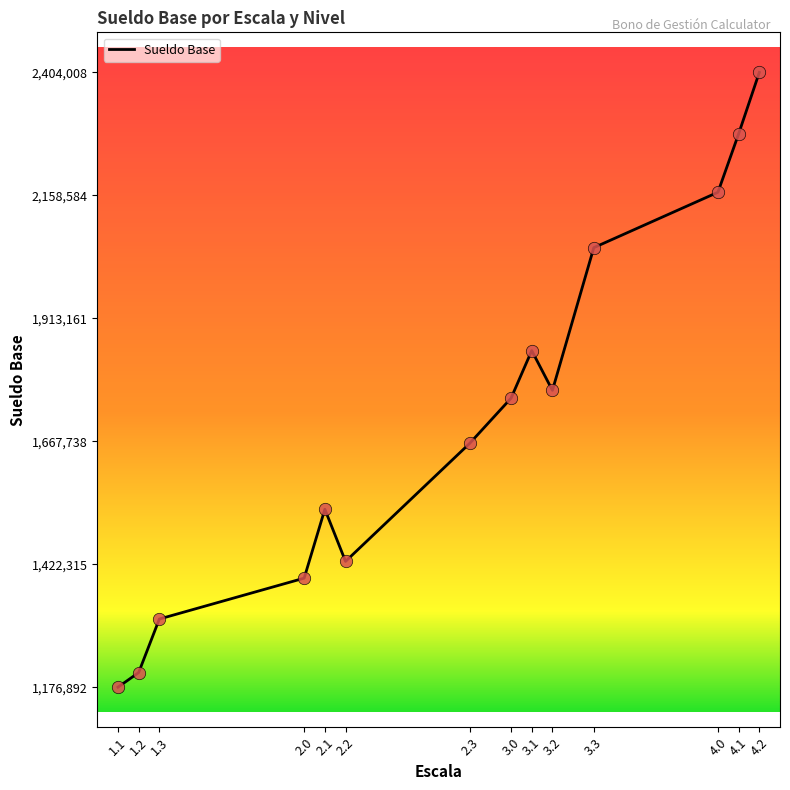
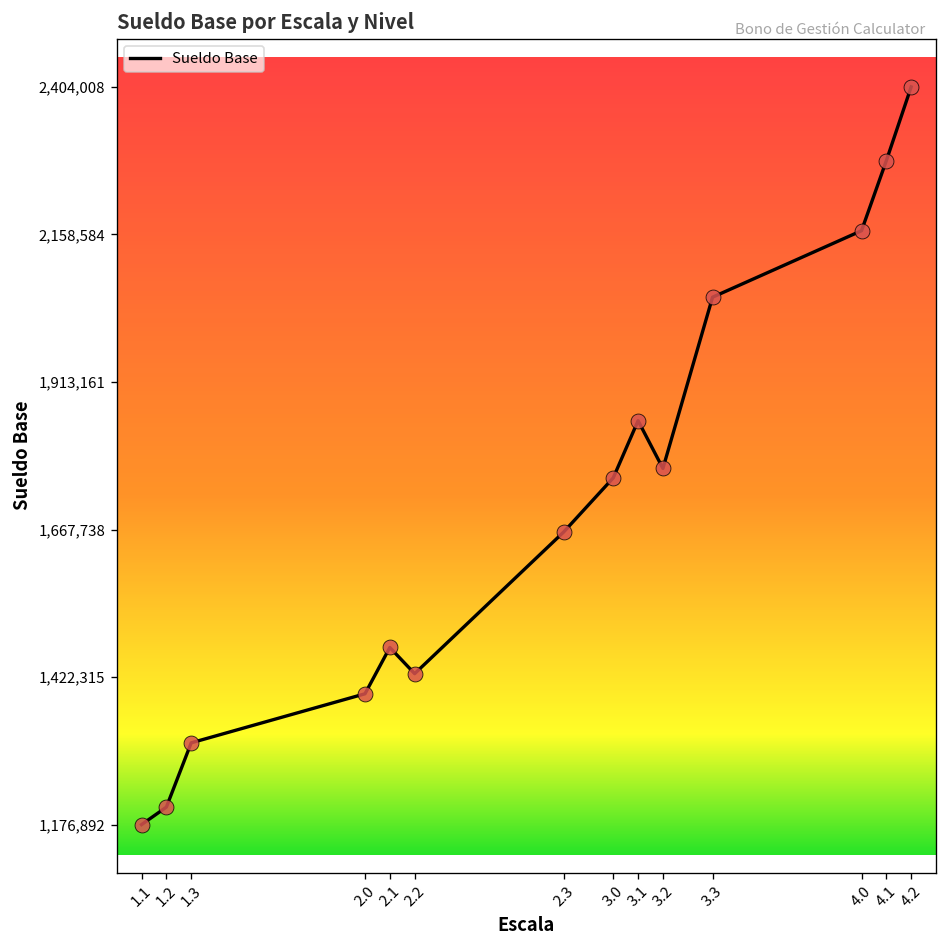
2.1: 1,530,000 -> 1,470,000
